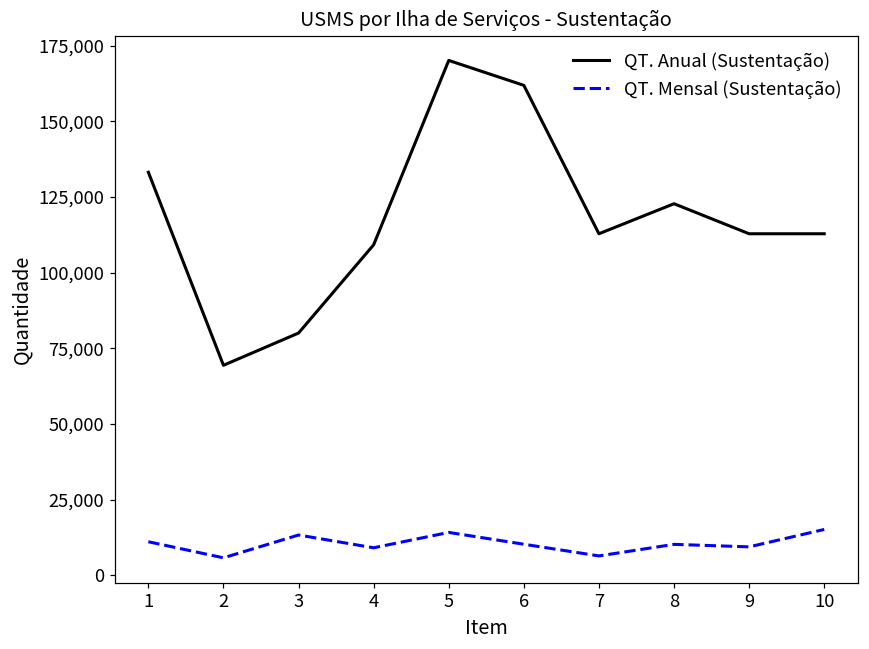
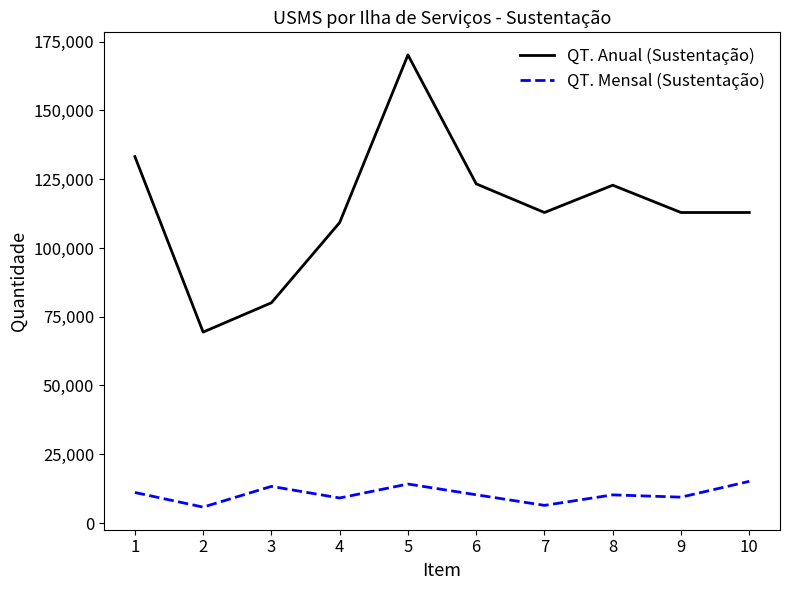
QT. Anual (Sustentação), 6: 162,000 -> 123,000
